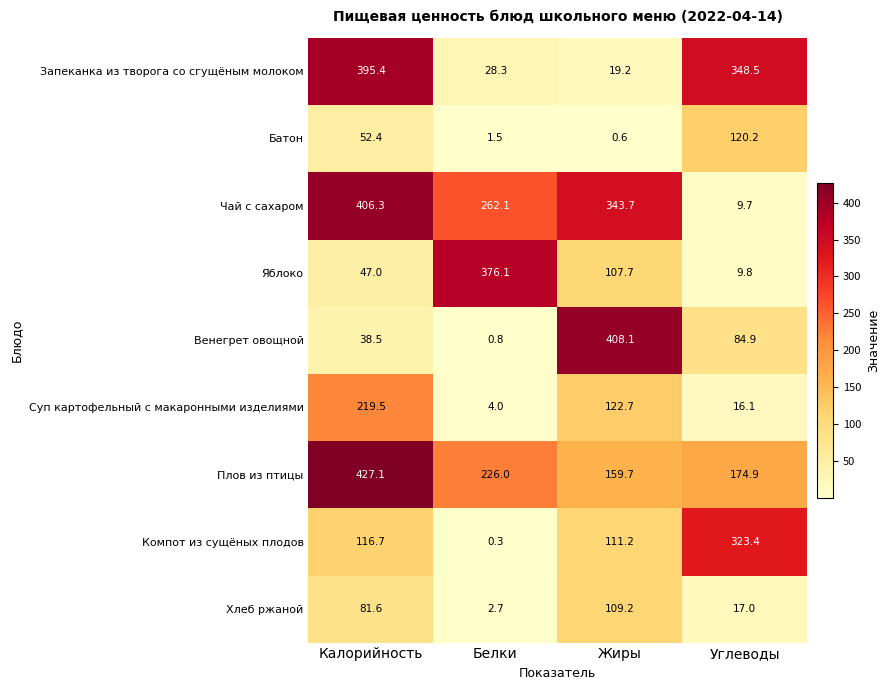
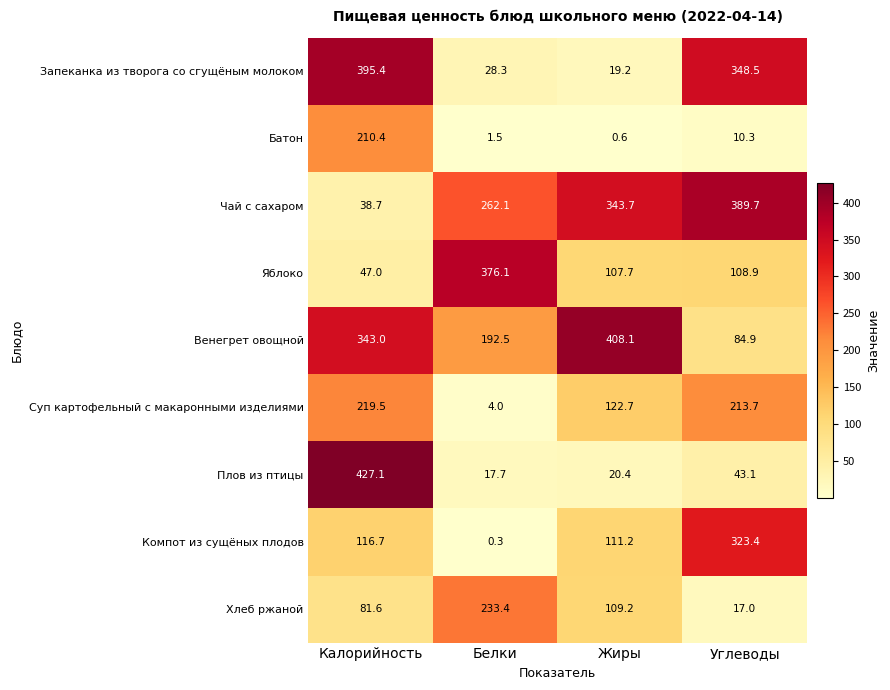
Батон, Калорийность: 52.4 -> 210.4
Батон, Углеводы: 120.2 -> 10.3
Чай с сахаром, Калорийность: 406.3 -> 38.7
Чай с сахаром, Углеводы: 9.7 -> 389.7
Яблоко, Углеводы: 9.8 -> 108.9
Венегрет овощной, Калорийность: 38.5 -> 343.0
Венегрет овощной, Белки: 0.8 -> 192.5
Суп картофельный с макаронными изделиями, Углеводы: 16.1 -> 213.7
Плов из птицы, Белки: 226.0 -> 17.7
Плов из птицы, Жиры: 159.7 -> 20.4
Плов из птицы, Углеводы: 174.9 -> 43.1
Хлеб ржаной, Белки: 2.7 -> 233.4
